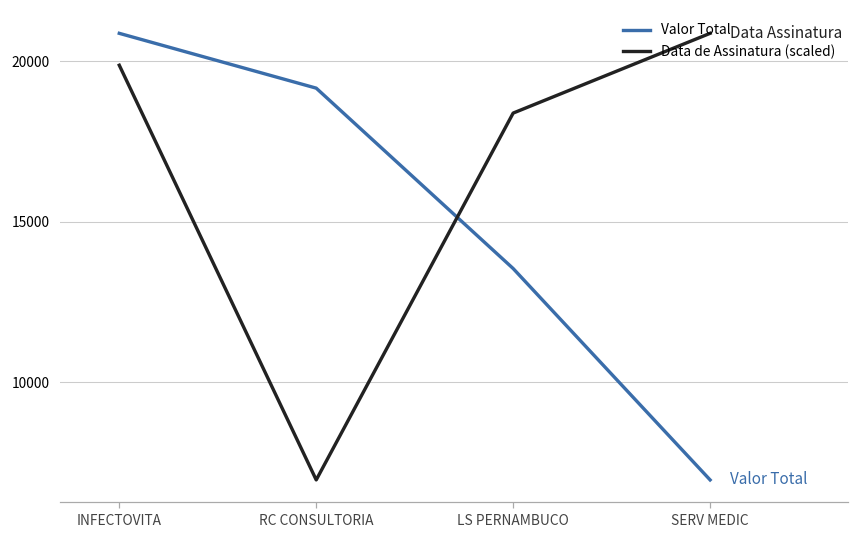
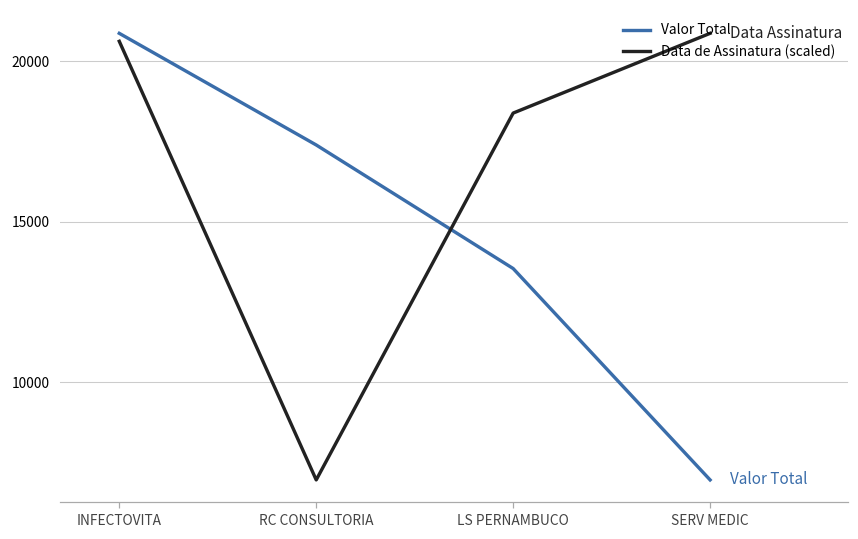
Data de Assinatura (scaled), INFECTOVITA: 19900 -> 20600
Valor Total, RC CONSULTORIA: 19200 -> 17400
